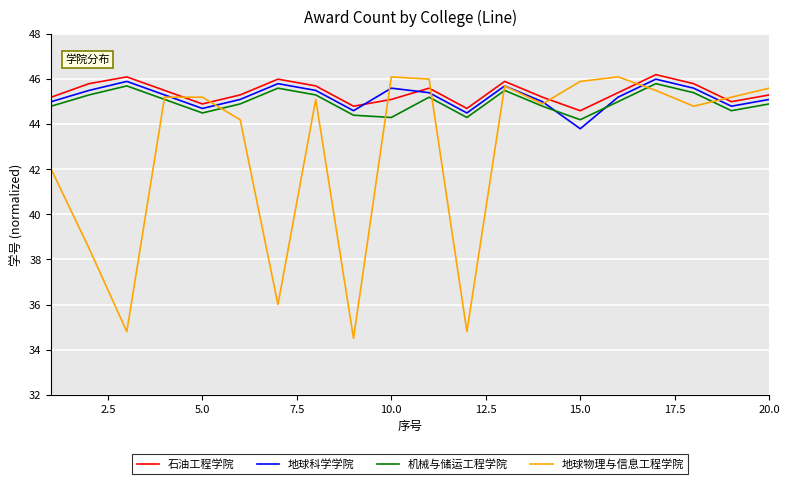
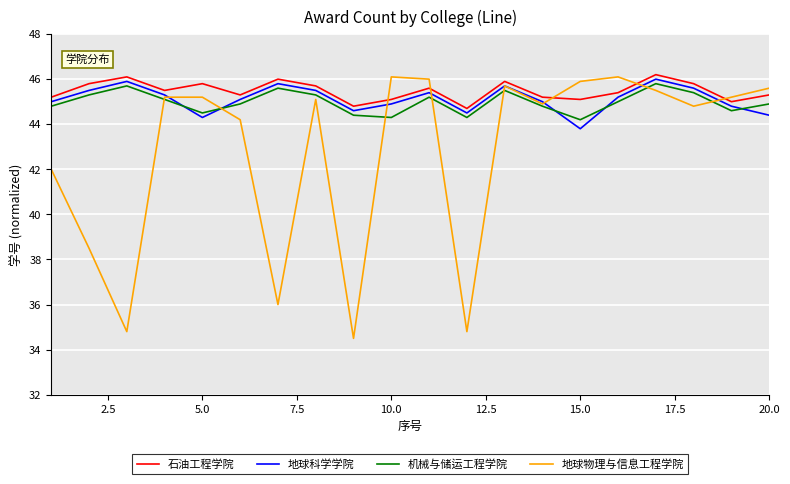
石油工程学院, 5.0: 44.9 -> 45.8
地球科学学院, 5.0: 44.7 -> 44.3
地球科学学院, 10.0: 45.6 -> 44.9
石油工程学院, 15.0: 44.6 -> 45.1
地球科学学院, 20.0: 45.1 -> 44.4
